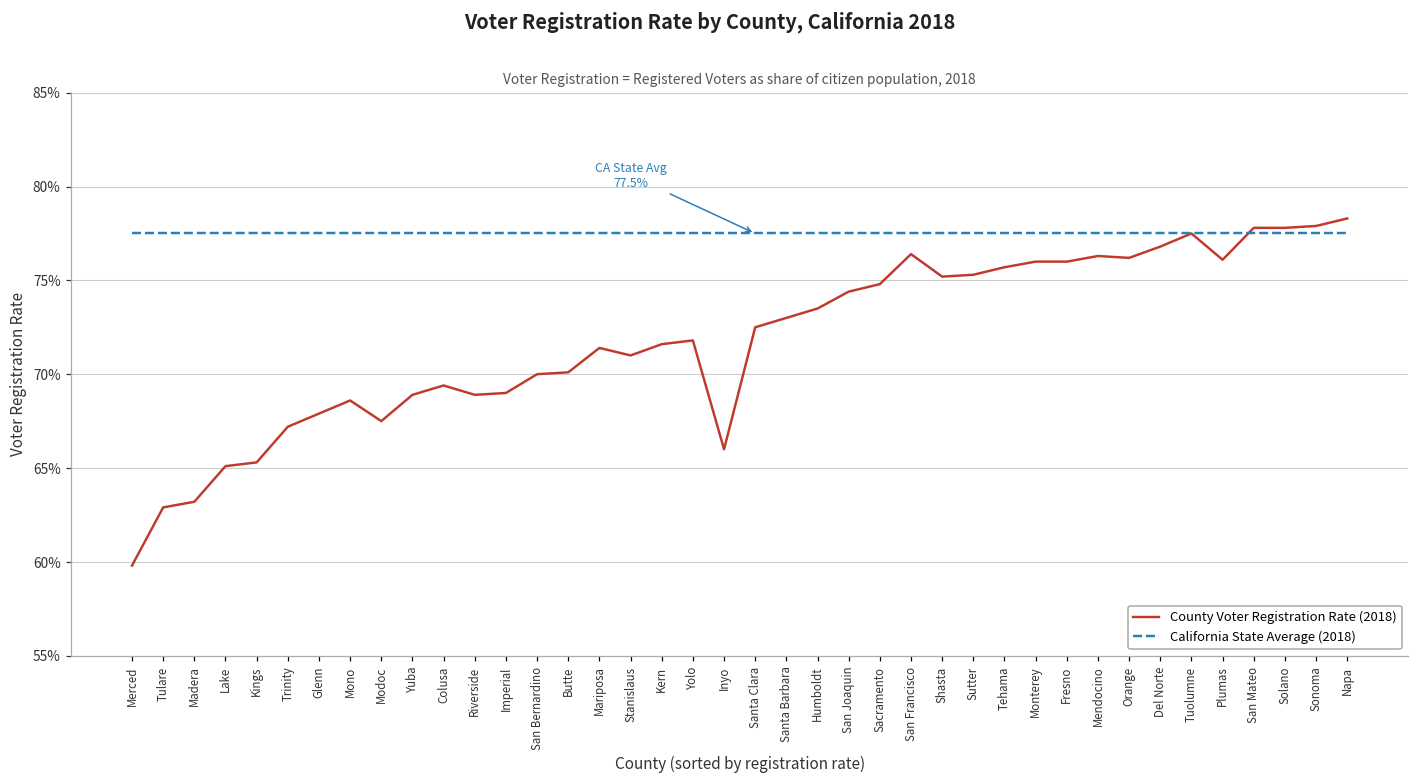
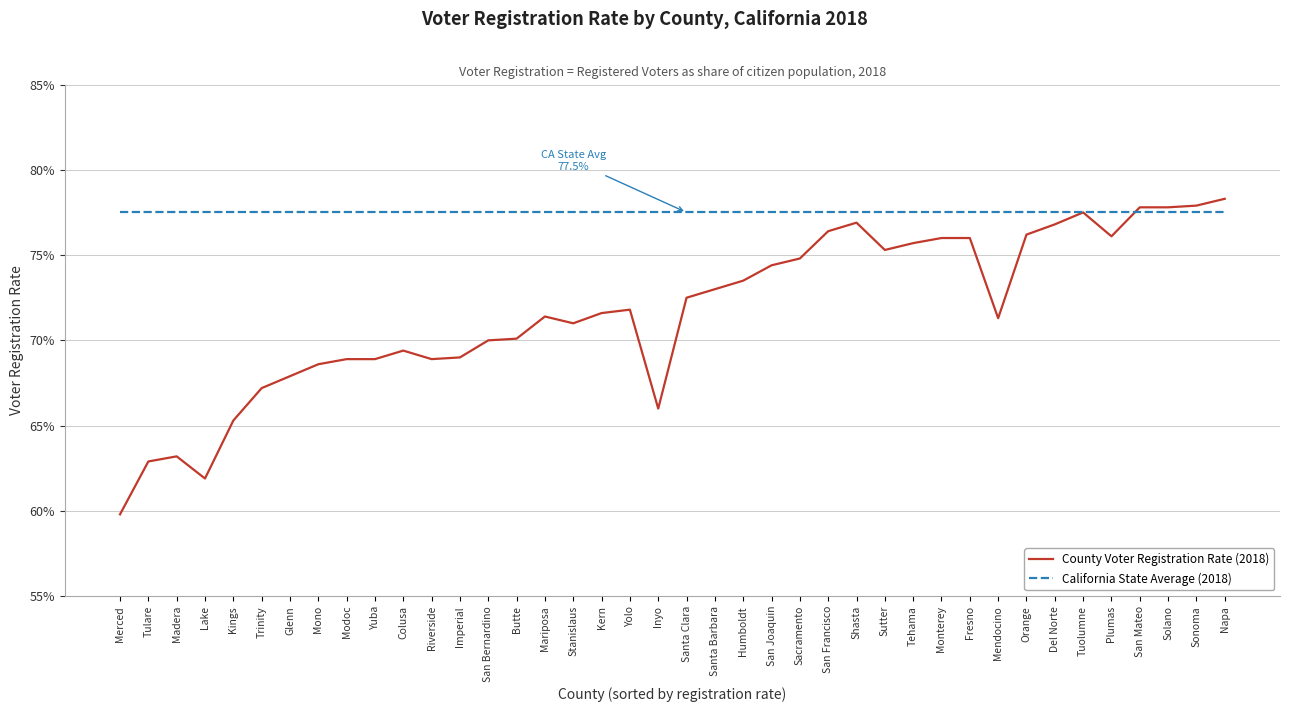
County Voter Registration Rate (2018), Lake: 65.1% -> 61.9%
County Voter Registration Rate (2018), Modoc: 67.5% -> 68.9%
County Voter Registration Rate (2018), Shasta: 75.2% -> 76.9%
County Voter Registration Rate (2018), Mendocino: 76.3% -> 71.3%
